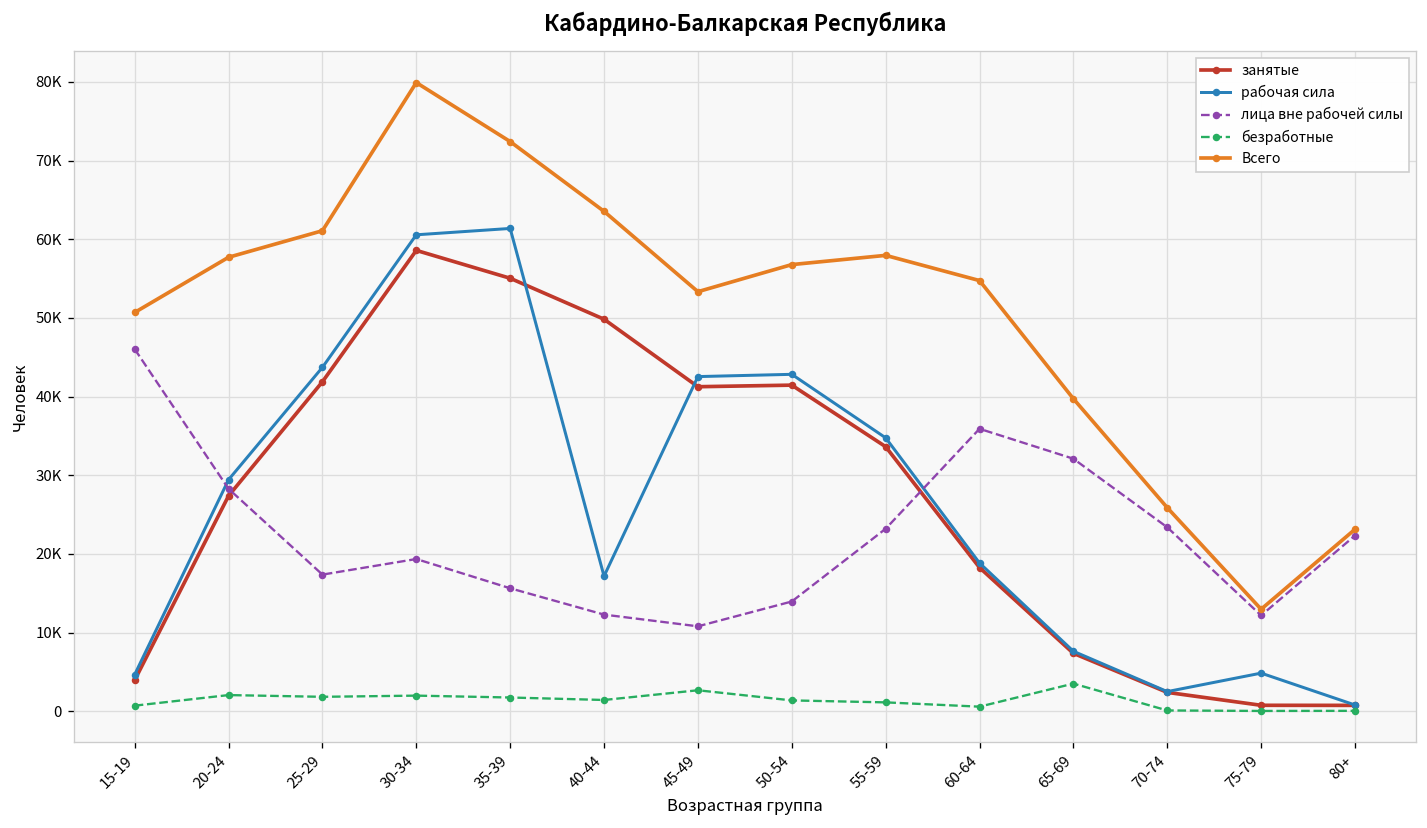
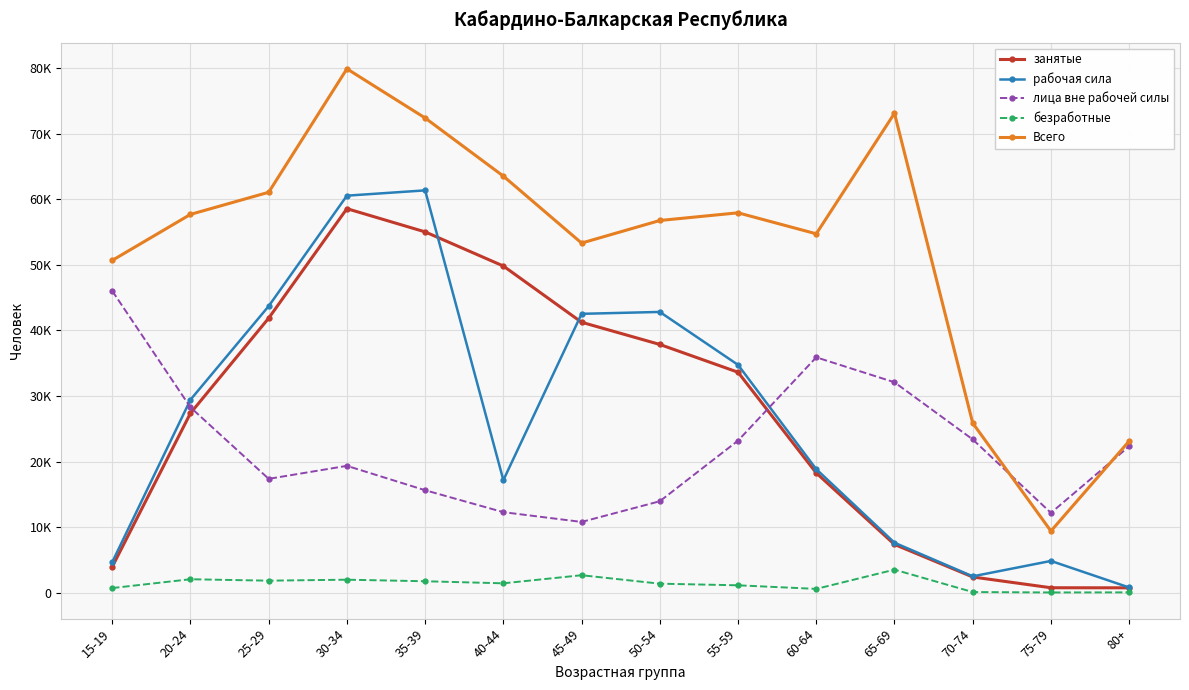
занятые, 50-54: 41000 -> 38000
Всего, 65-69: 40000 -> 73000
Всего, 75-79: 13000 -> 9000
